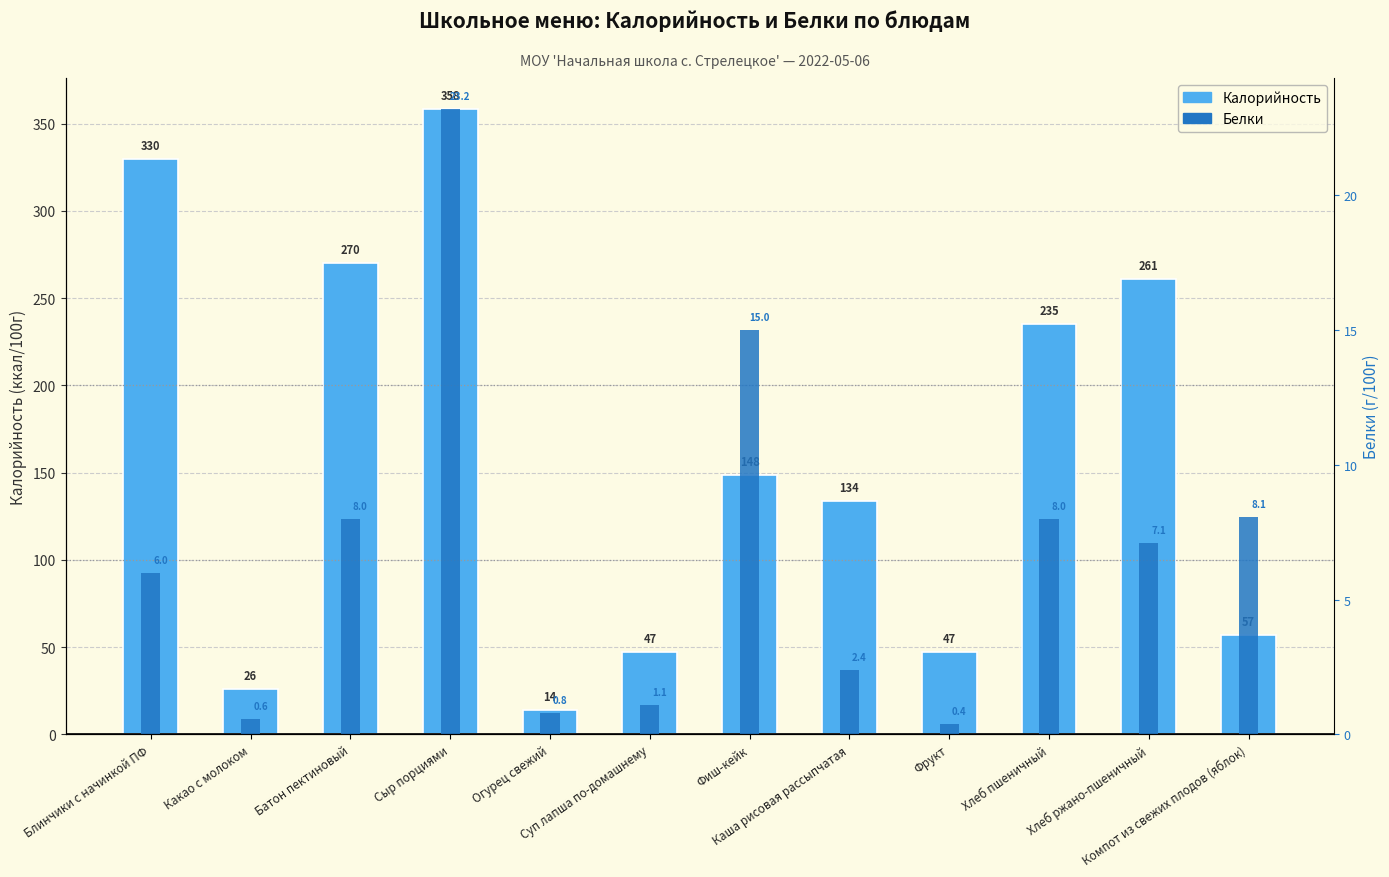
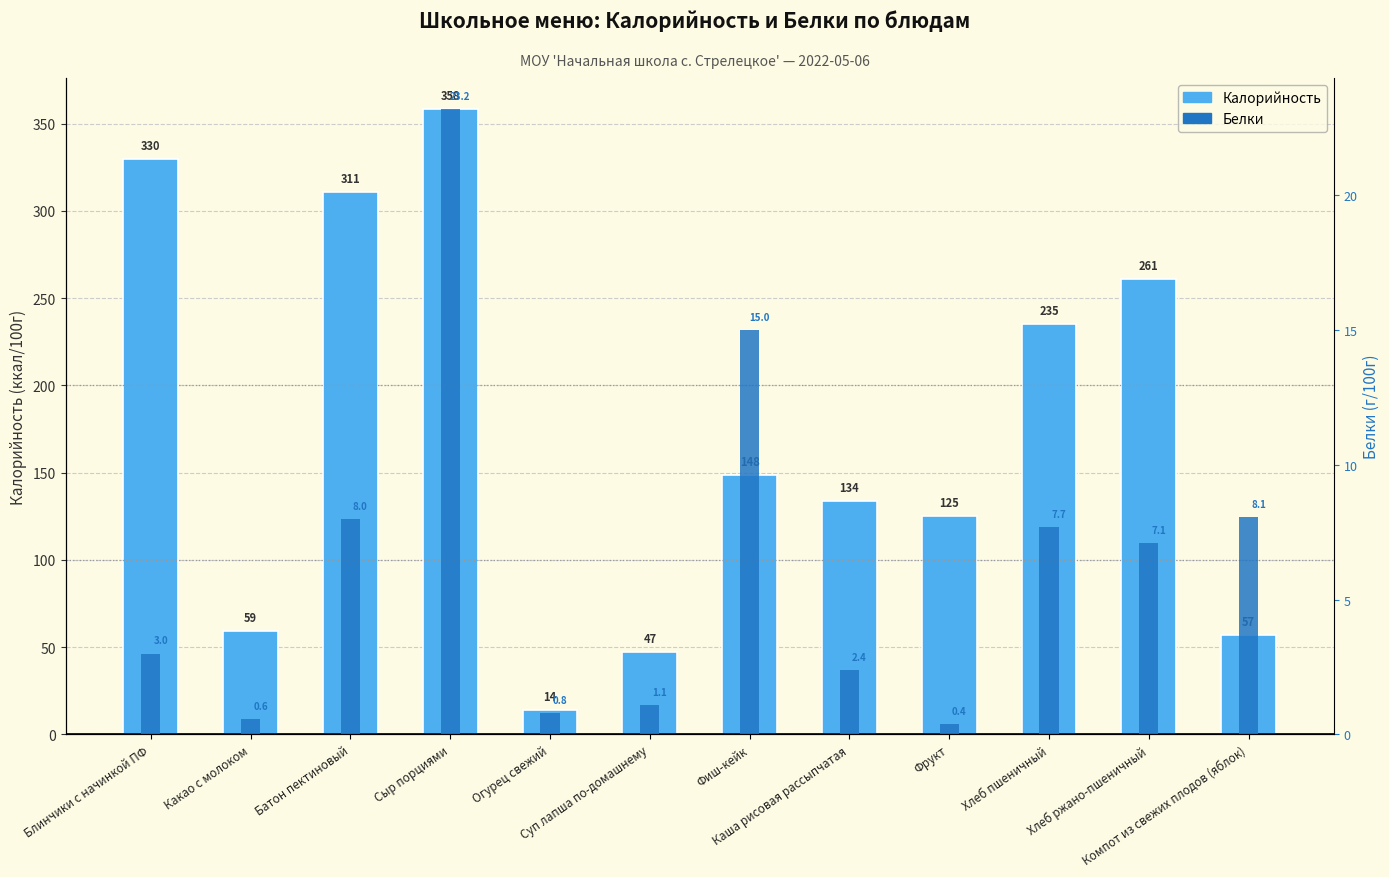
Калорийность, Какао с молоком: 26 -> 59
Калорийность, Батон пектиновый: 270 -> 311
Калорийность, Фрукт: 47 -> 125
Белки, Блинчики с начинкой ПФ: 6.0 -> 3.0
Белки, Хлеб пшеничный: 8.0 -> 7.7
